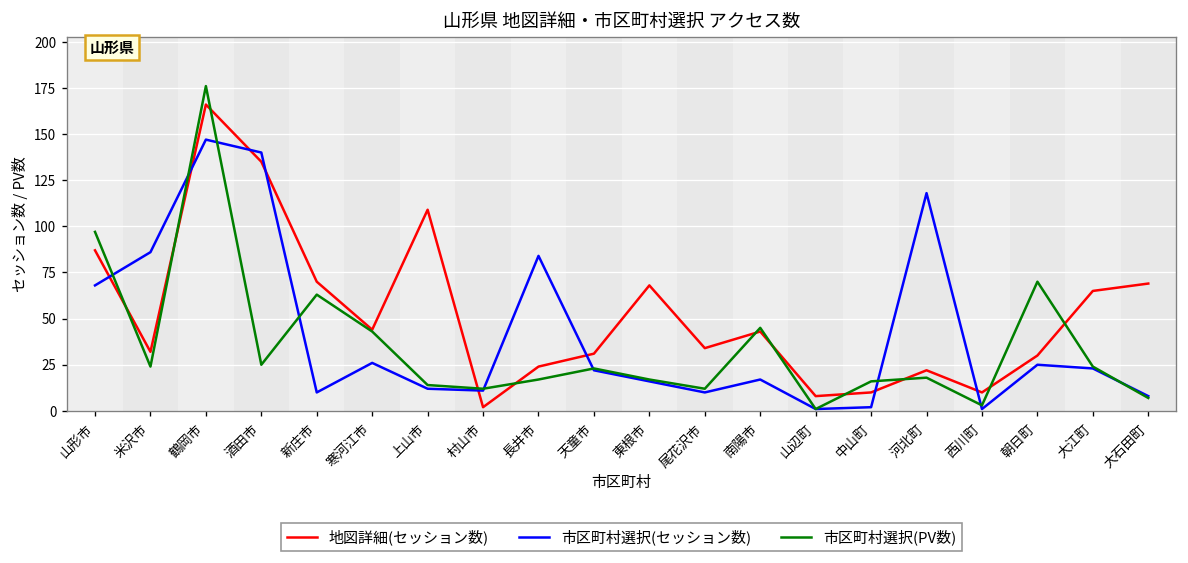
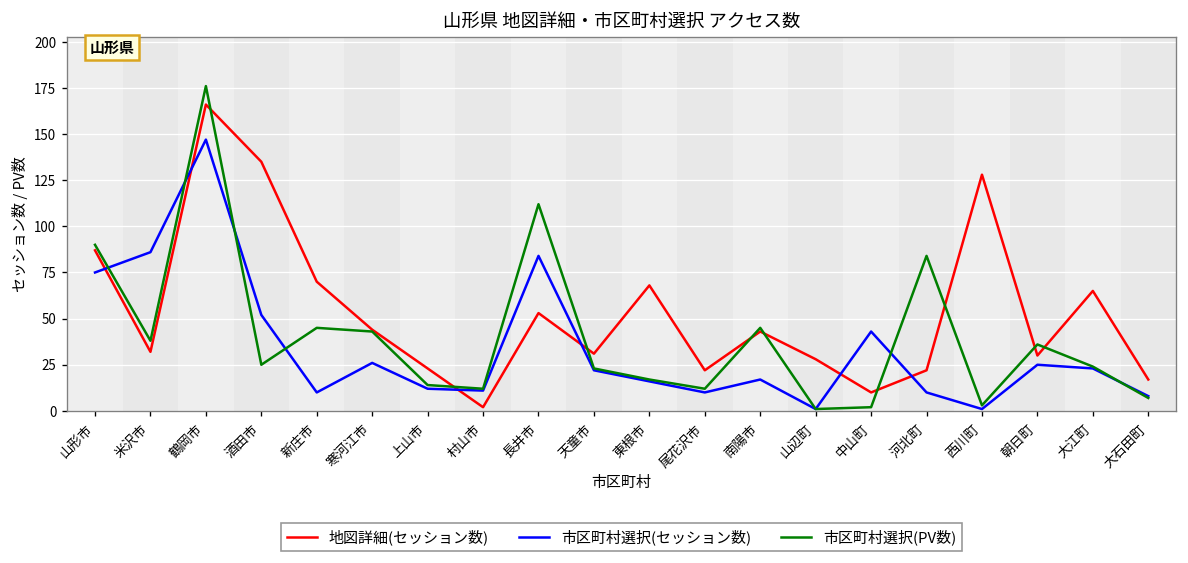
市区町村選択(セッション数), 山形市: 68 -> 75
市区町村選択(PV数), 山形市: 97 -> 90
市区町村選択(PV数), 米沢市: 24 -> 38
市区町村選択(セッション数), 酒田市: 140 -> 52
市区町村選択(PV数), 新庄市: 63 -> 45
地図詳細(セッション数), 上山市: 109 -> 23
地図詳細(セッション数), 長井市: 24 -> 53
市区町村選択(PV数), 長井市: 17 -> 112
地図詳細(セッション数), 尾花沢市: 34 -> 22
地図詳細(セッション数), 山辺町: 8 -> 28
市区町村選択(セッション数), 中山町: 2 -> 43
市区町村選択(PV数), 中山町: 16 -> 2
市区町村選択(セッション数), 河北町: 118 -> 10
市区町村選択(PV数), 河北町: 18 -> 84
地図詳細(セッション数), 西川町: 10 -> 128
市区町村選択(PV数), 朝日町: 70 -> 36
地図詳細(セッション数), 大石田町: 69 -> 17
